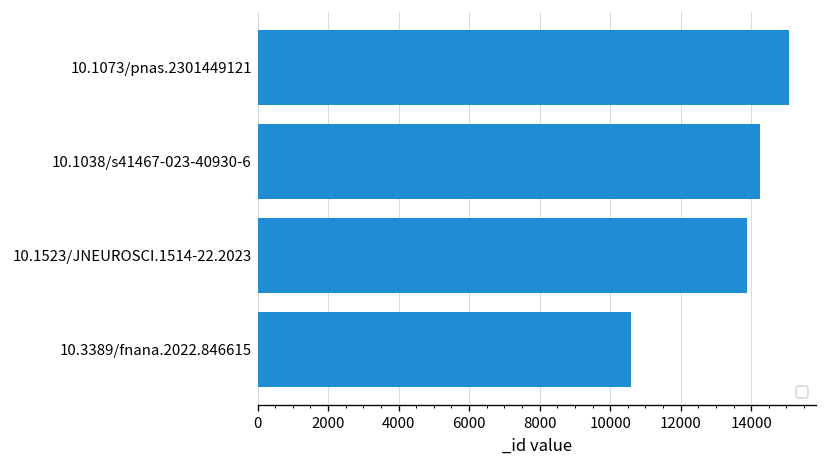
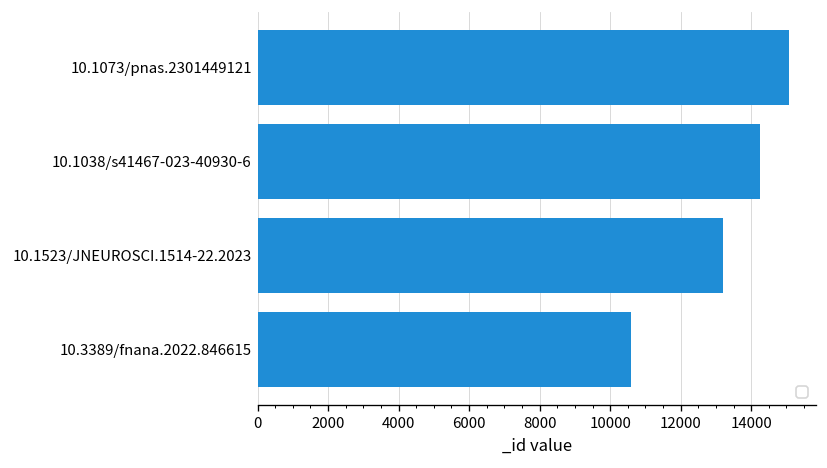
10.1523/JNEUROSCI.1514-22.2023: 13900 -> 13200
